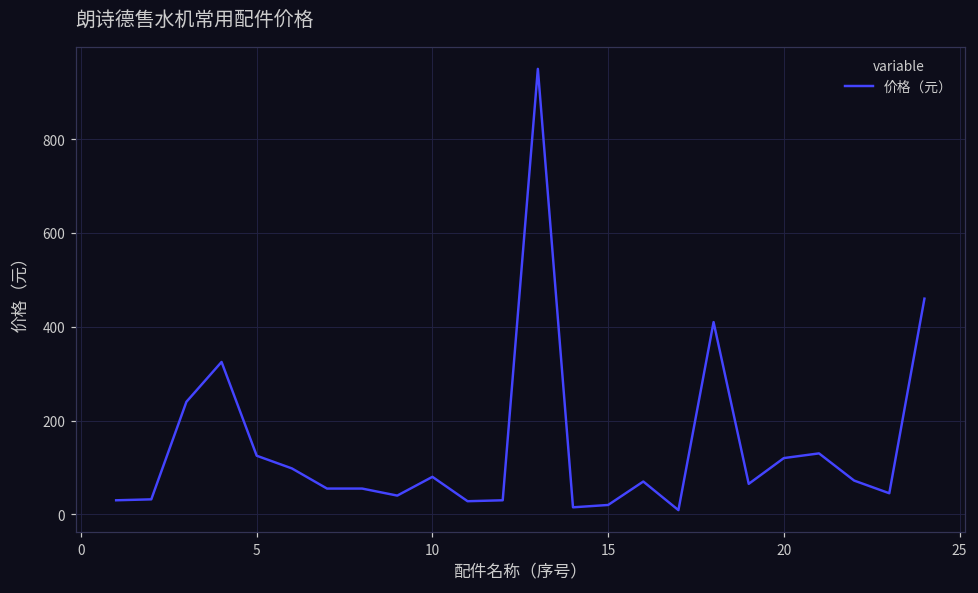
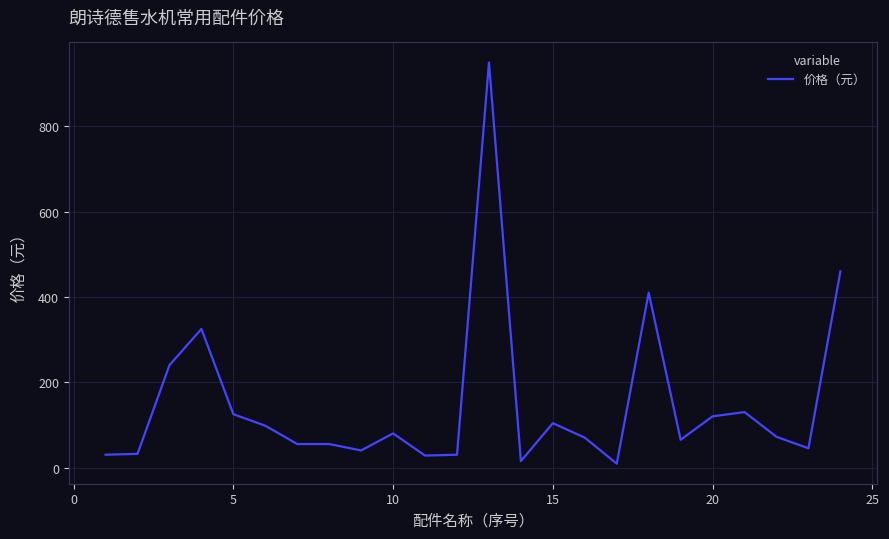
15: 20 -> 100
